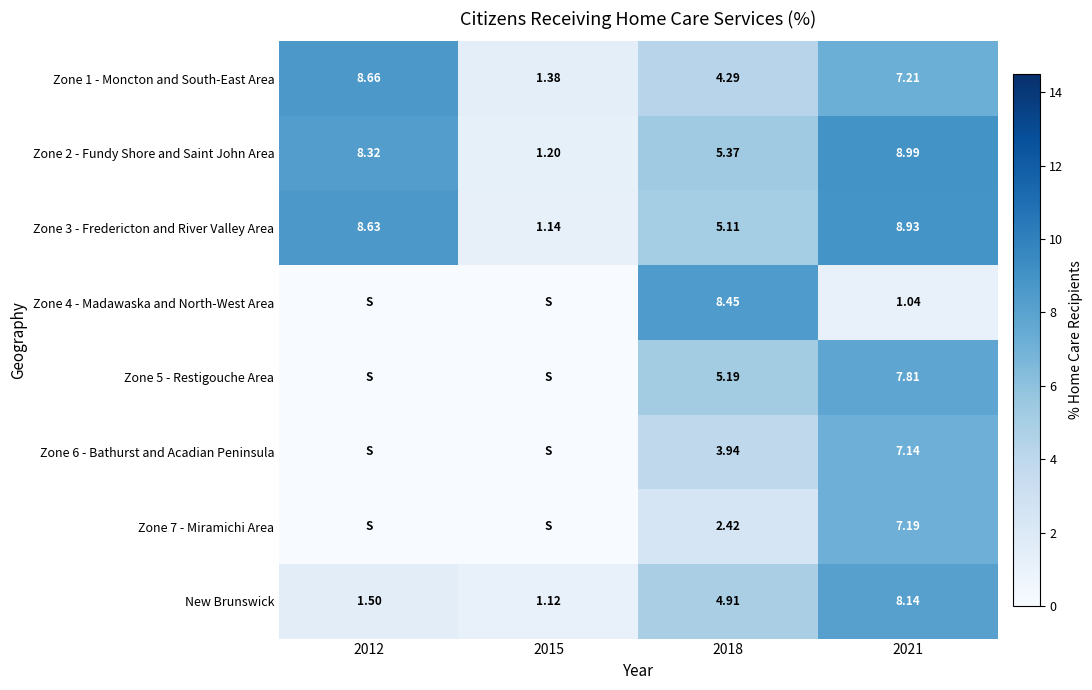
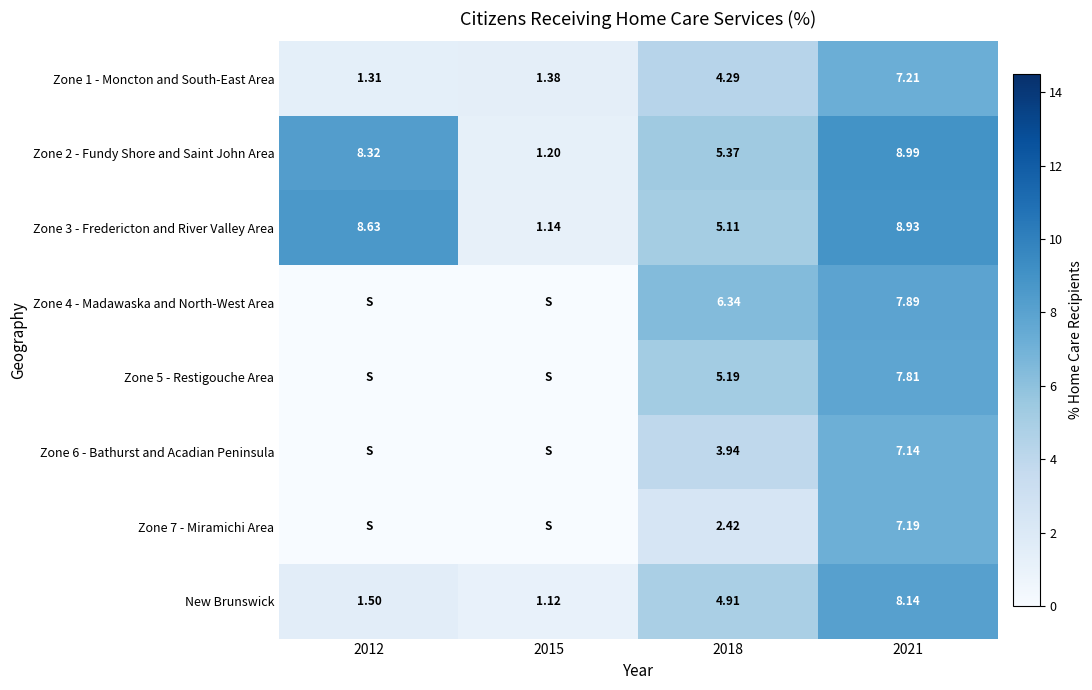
Zone 1 - Moncton and South-East Area, 2012: 8.66 -> 1.31
Zone 4 - Madawaska and North-West Area, 2018: 8.45 -> 6.34
Zone 4 - Madawaska and North-West Area, 2021: 1.04 -> 7.89
